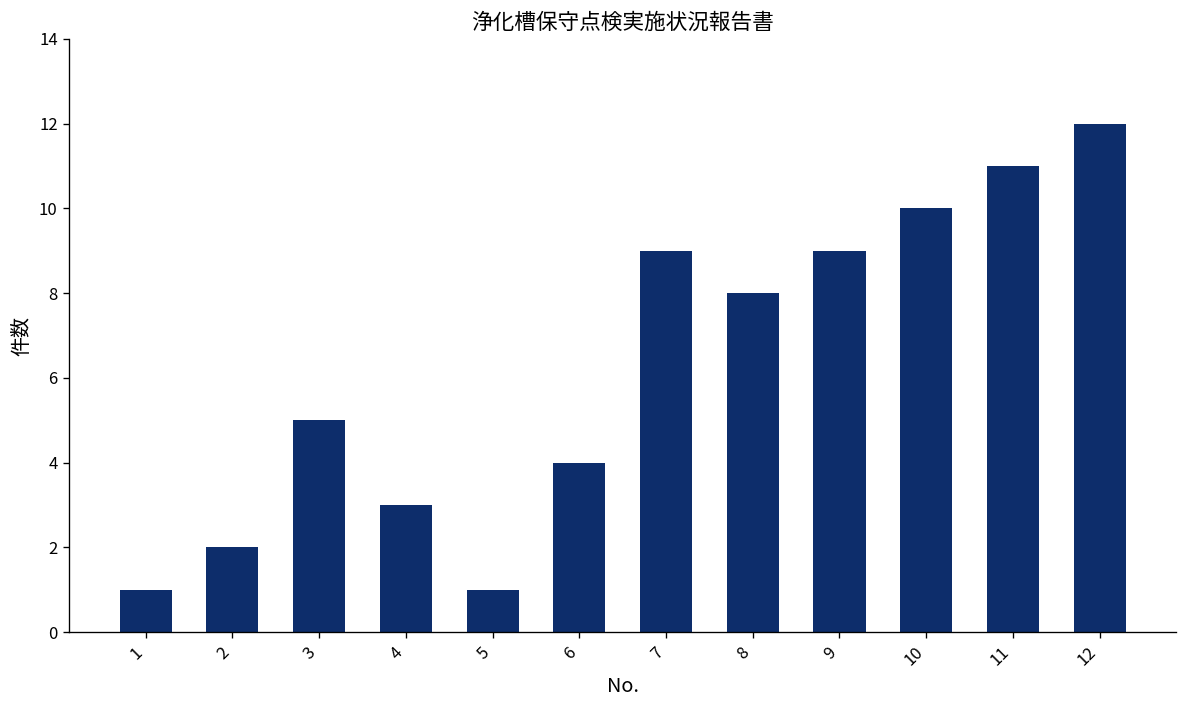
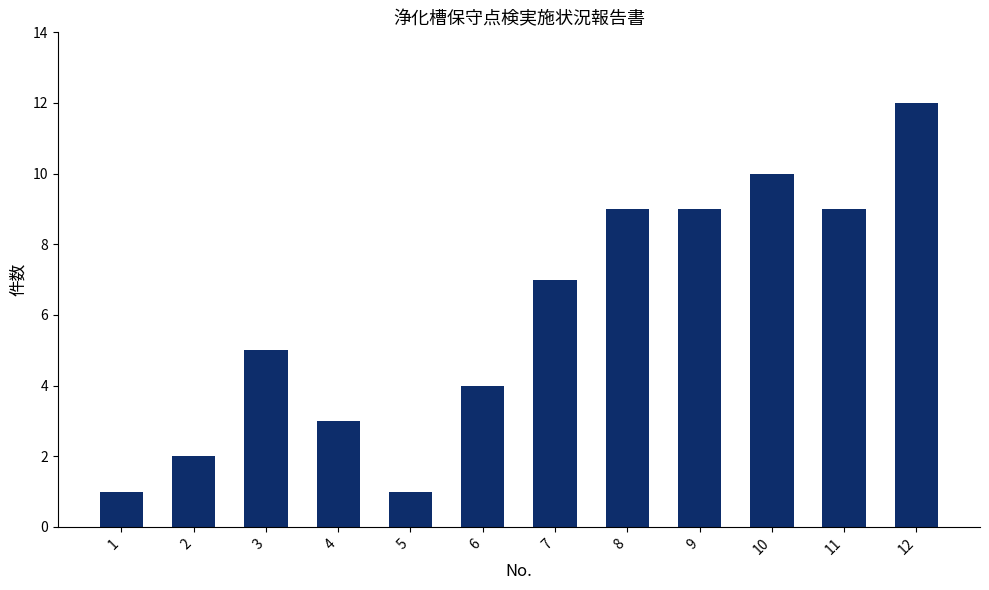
7: 9 -> 7
8: 8 -> 9
11: 11 -> 9
